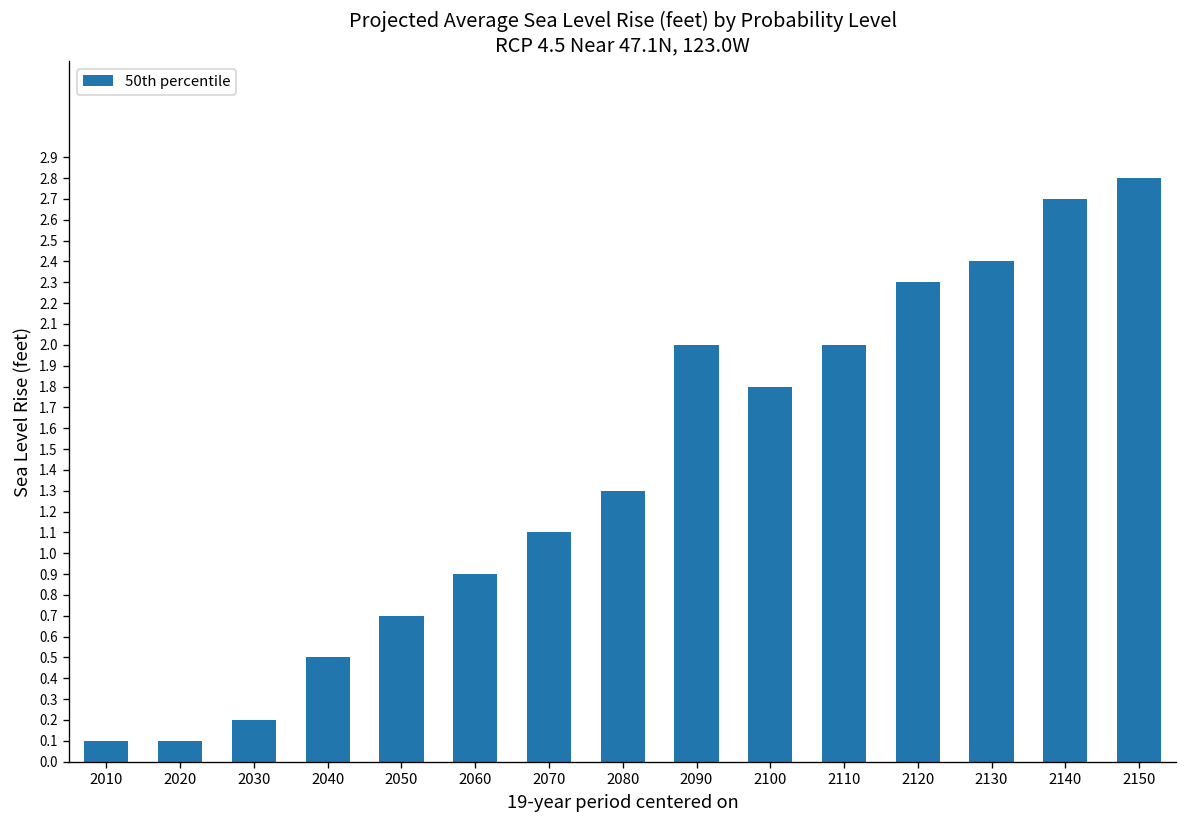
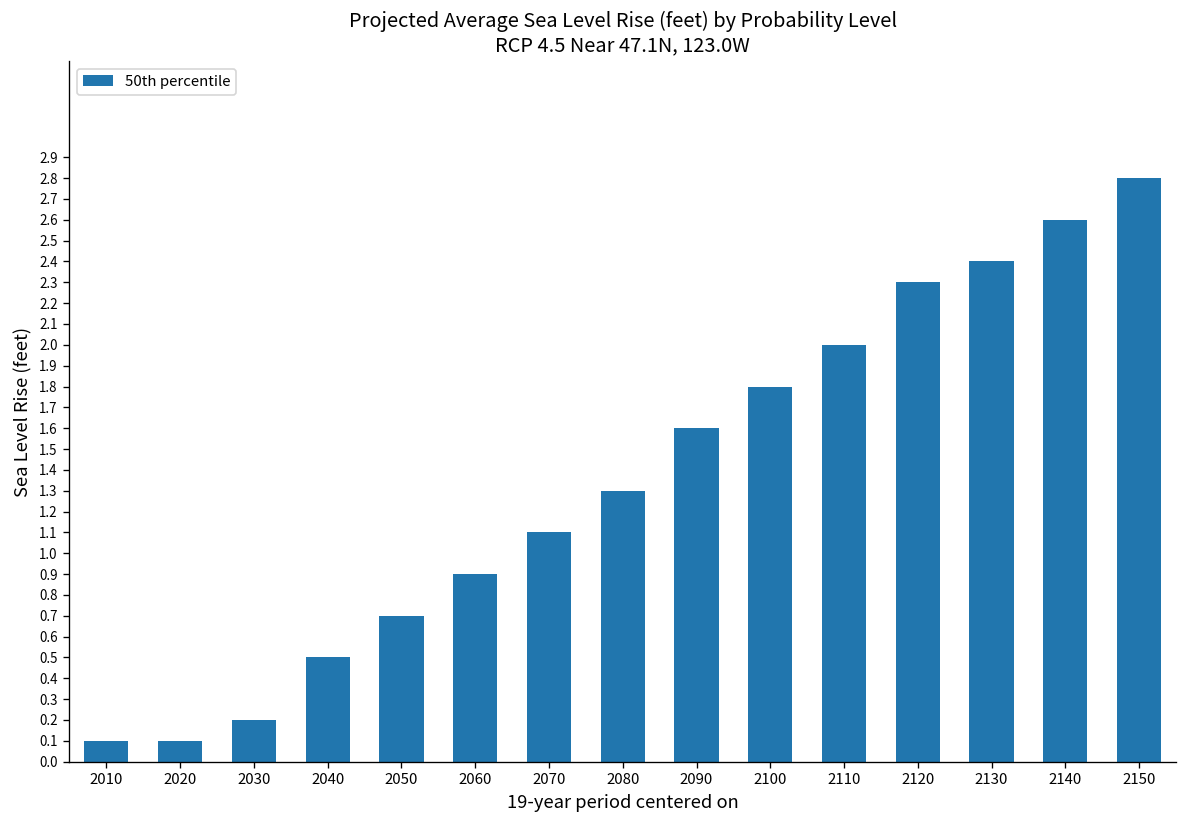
2090: 2.0 -> 1.6
2140: 2.7 -> 2.6
